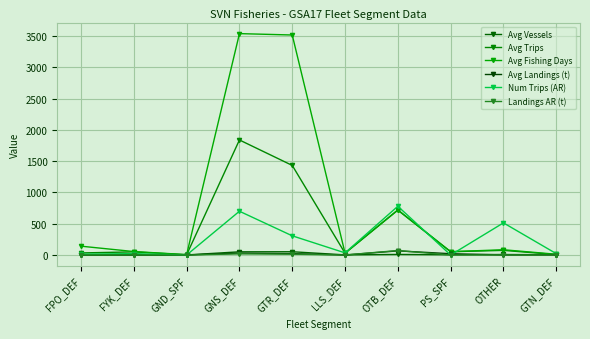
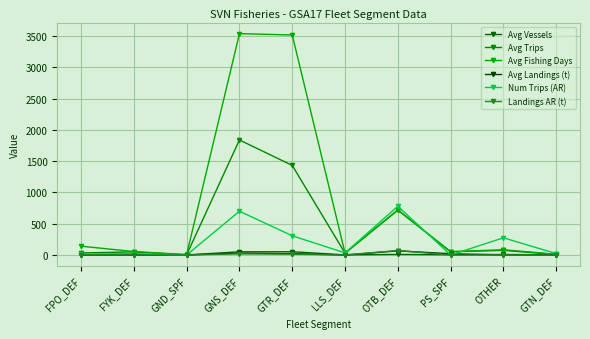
Num Trips (AR), OTHER: 500 -> 300
